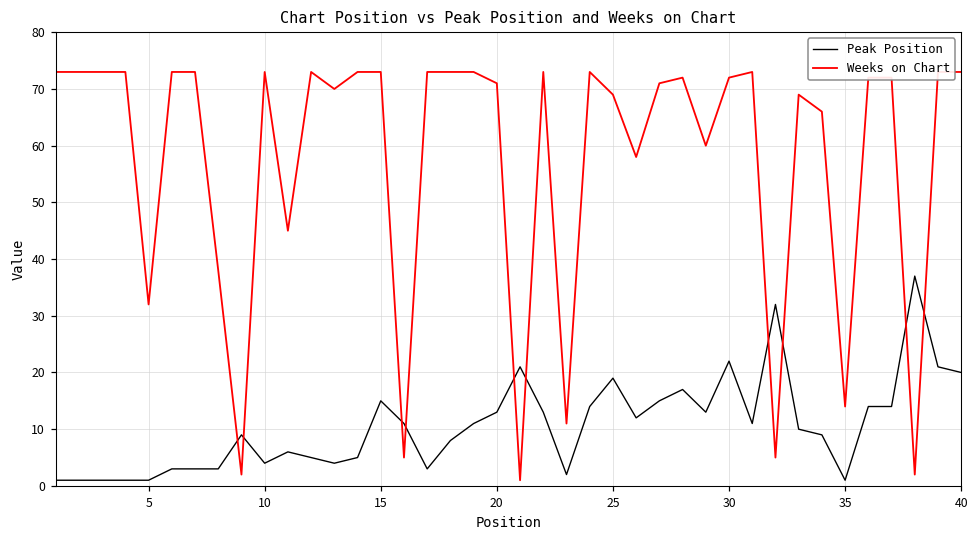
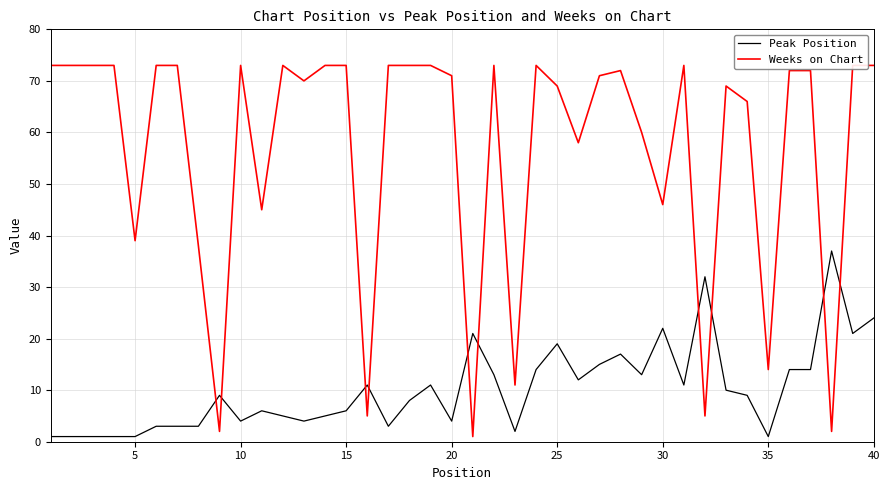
Weeks on Chart, 5: 32 -> 39
Peak Position, 15: 15 -> 6
Peak Position, 20: 13 -> 4
Weeks on Chart, 30: 72 -> 46
Peak Position, 40: 20 -> 24
